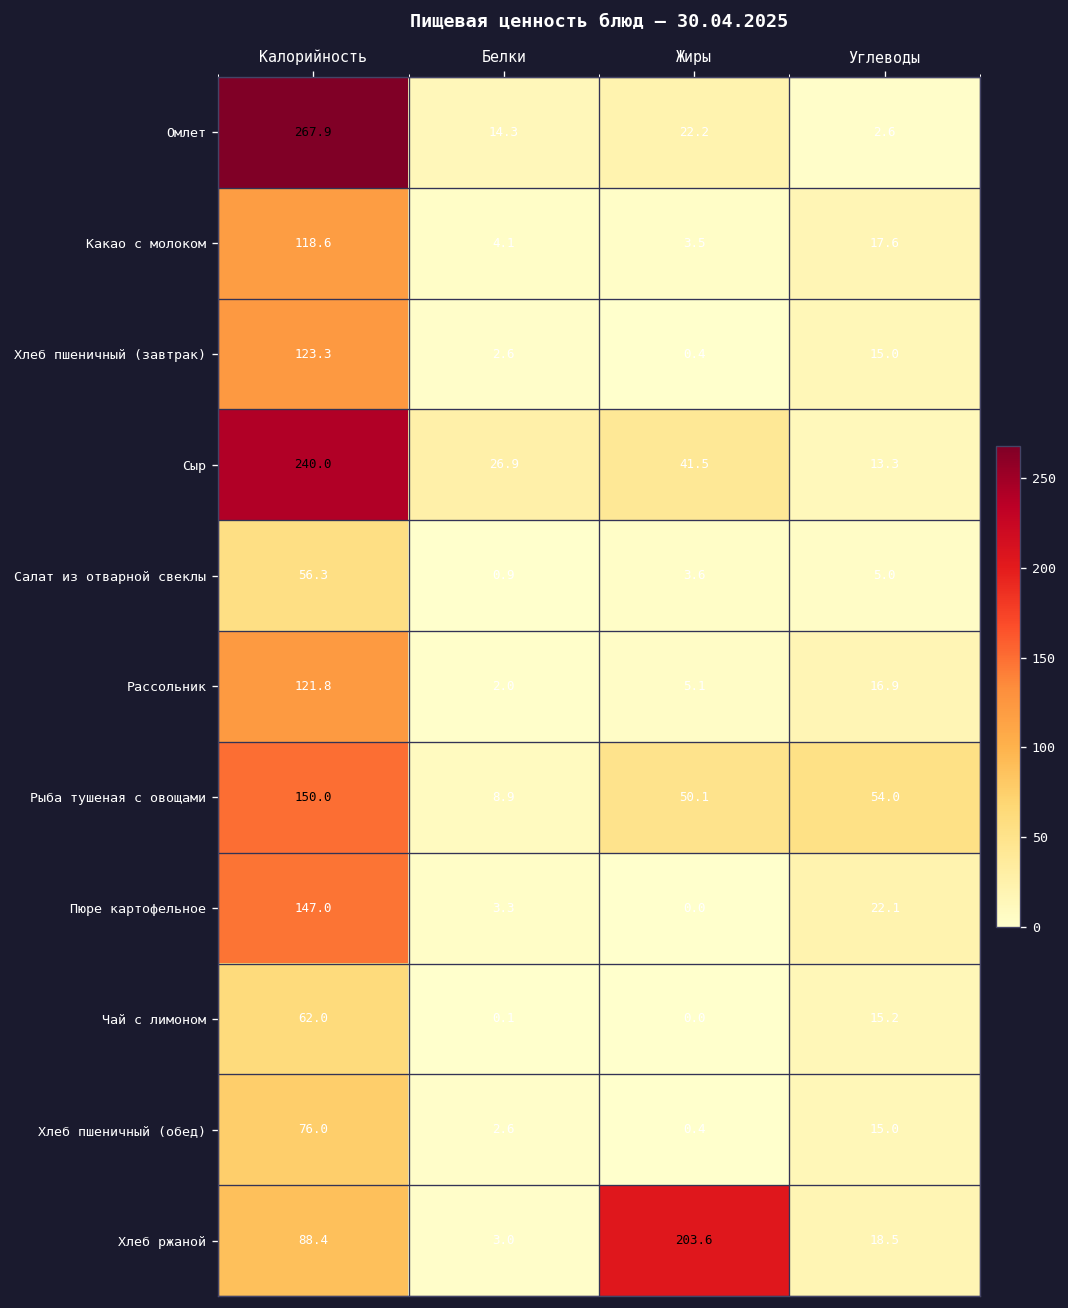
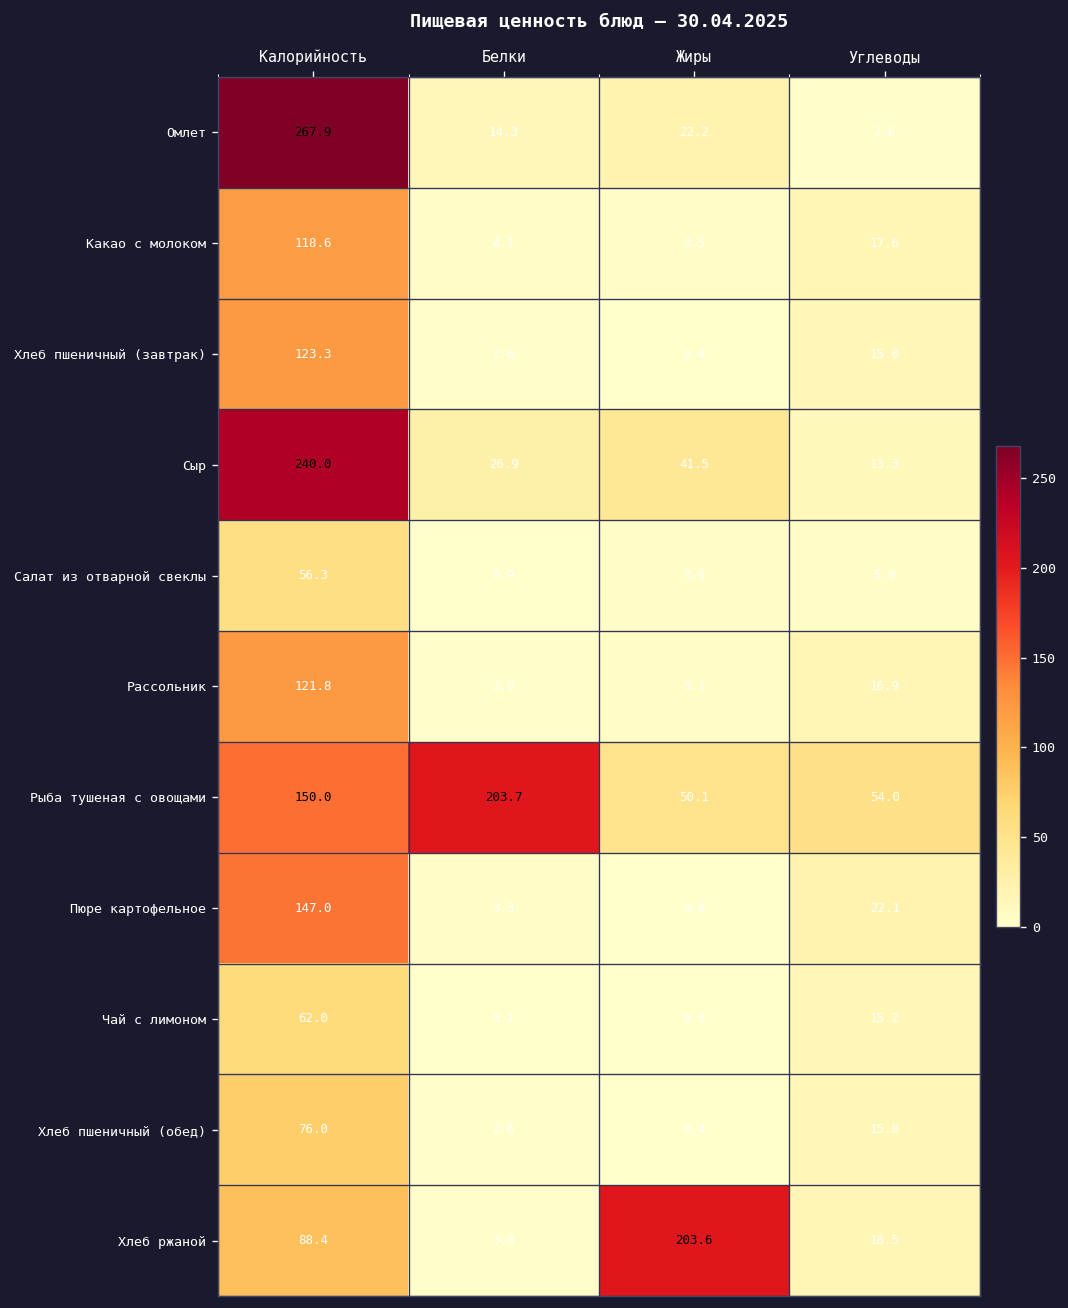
Рыба тушеная с овощами, Белки: 8.9 -> 203.7
